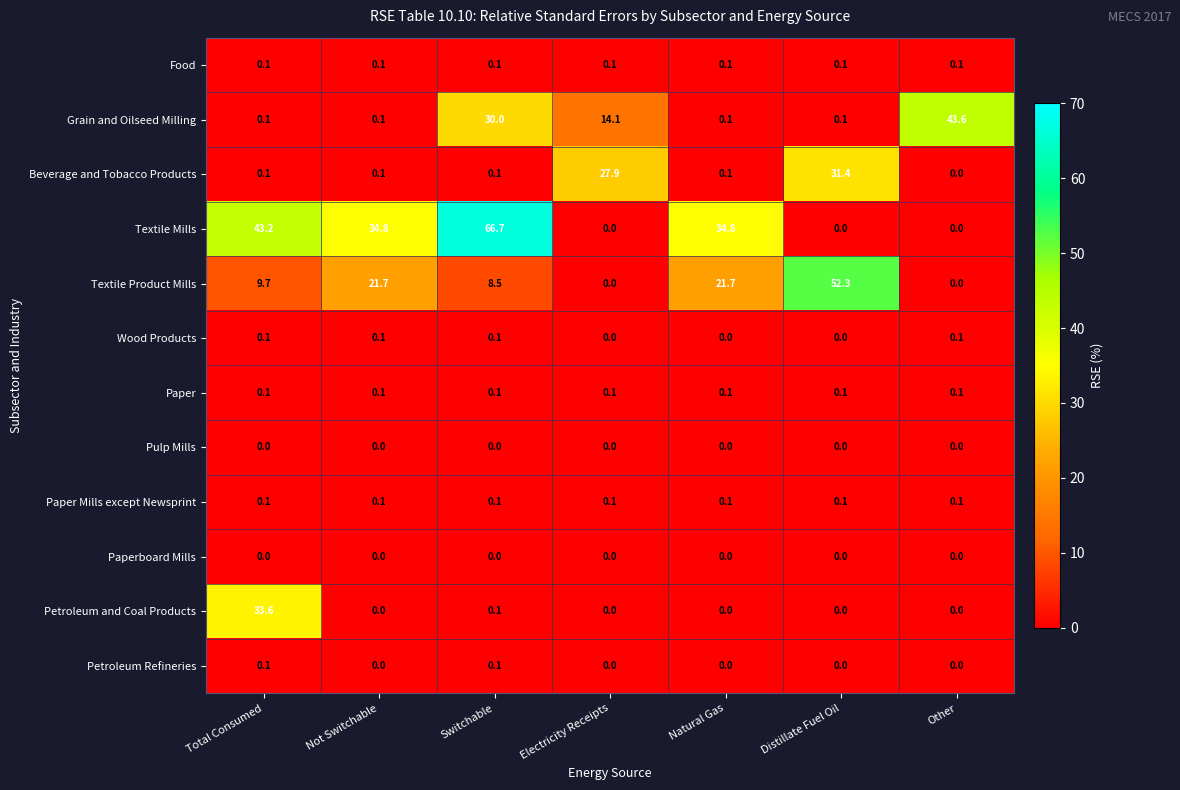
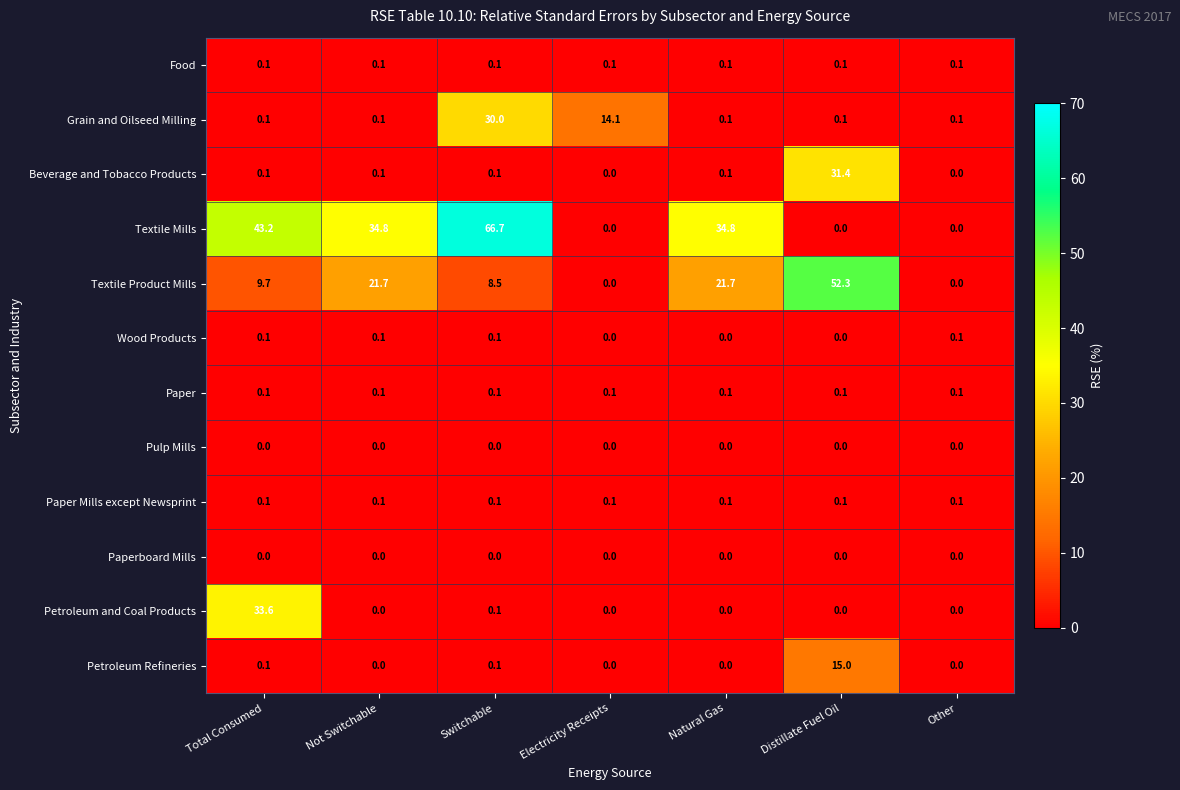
Grain and Oilseed Milling, Other: 43.6 -> 0.1
Beverage and Tobacco Products, Electricity Receipts: 27.9 -> 0.0
Petroleum Refineries, Distillate Fuel Oil: 0.0 -> 15.0
